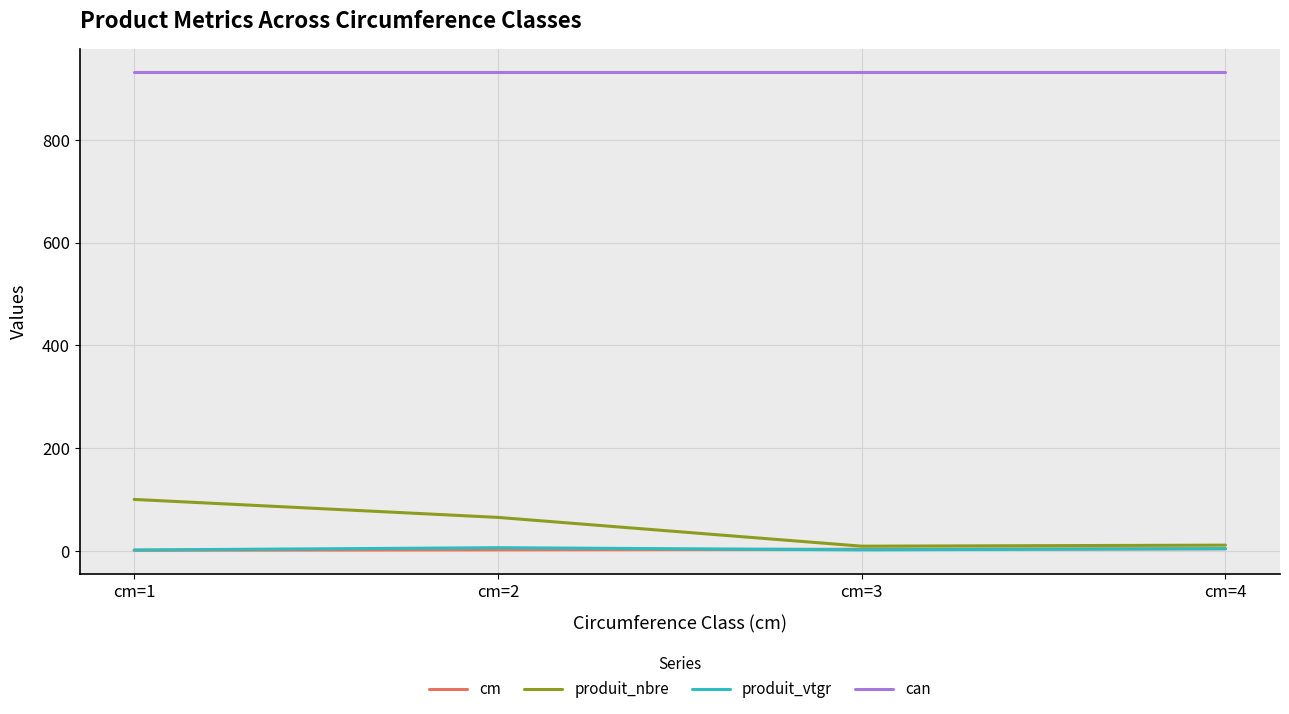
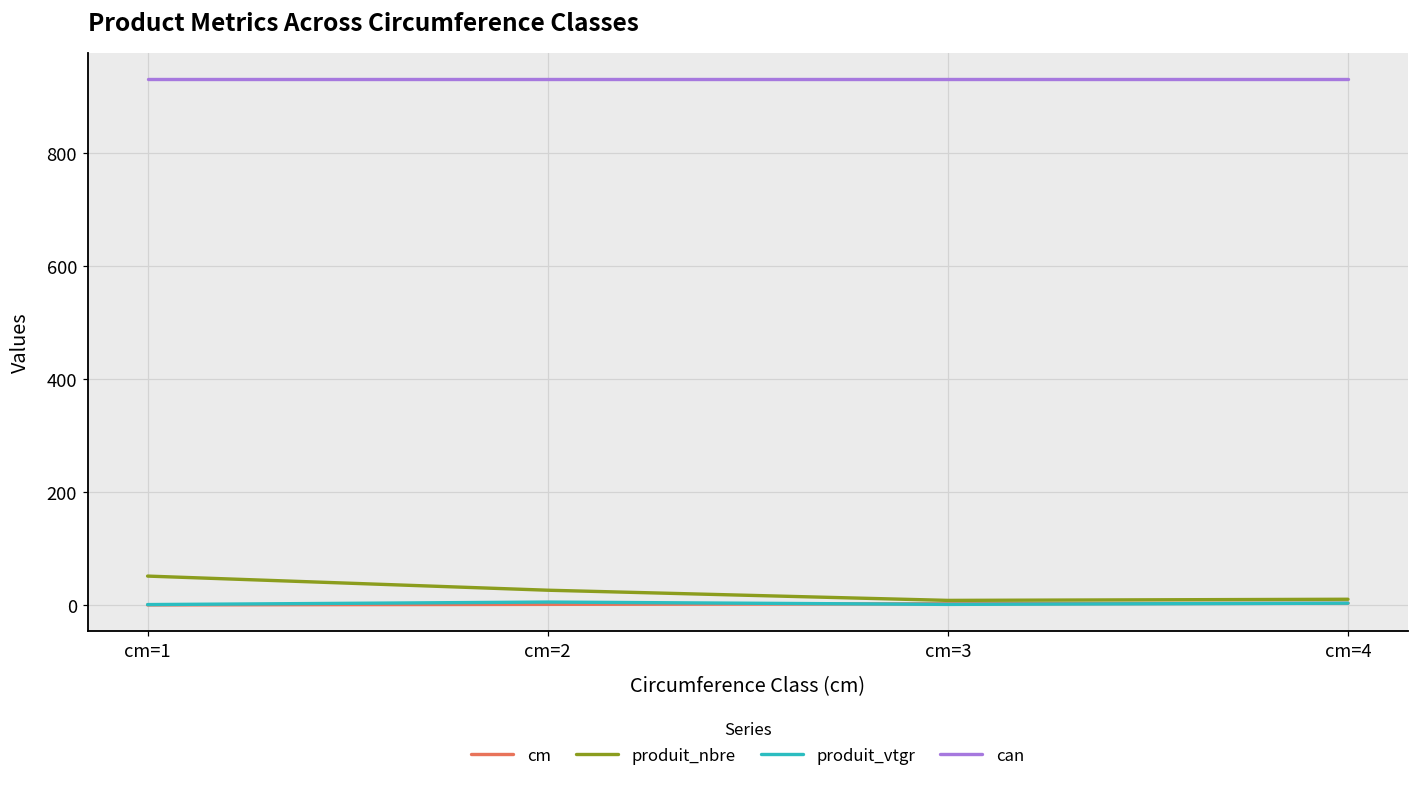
produit_nbre, cm=1: 100 -> 50
produit_nbre, cm=2: 70 -> 30
